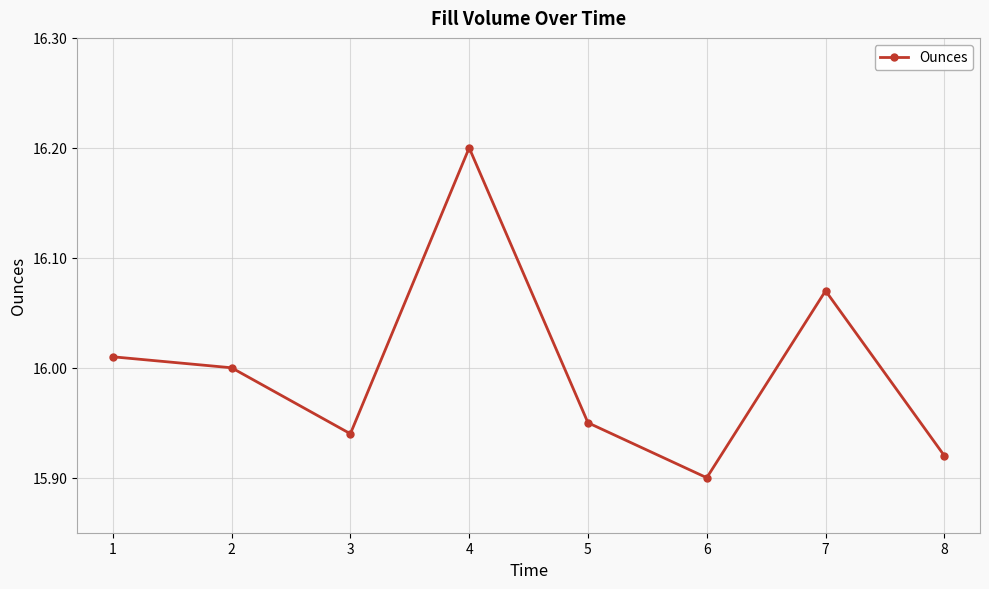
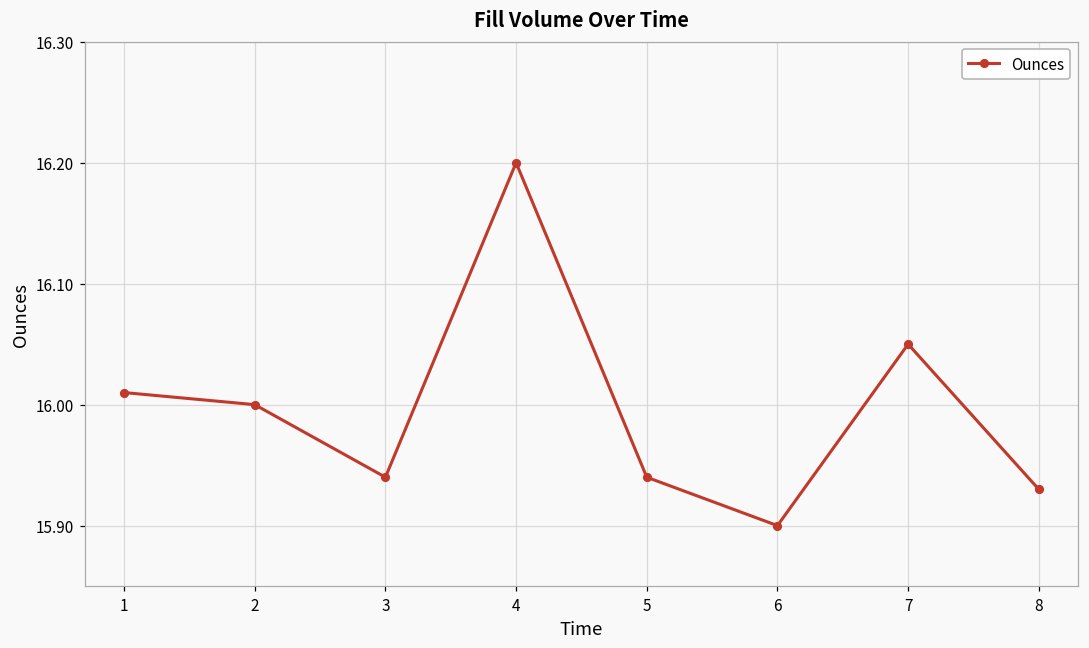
5: 15.95 -> 15.94
7: 16.07 -> 16.05
8: 15.92 -> 15.93
